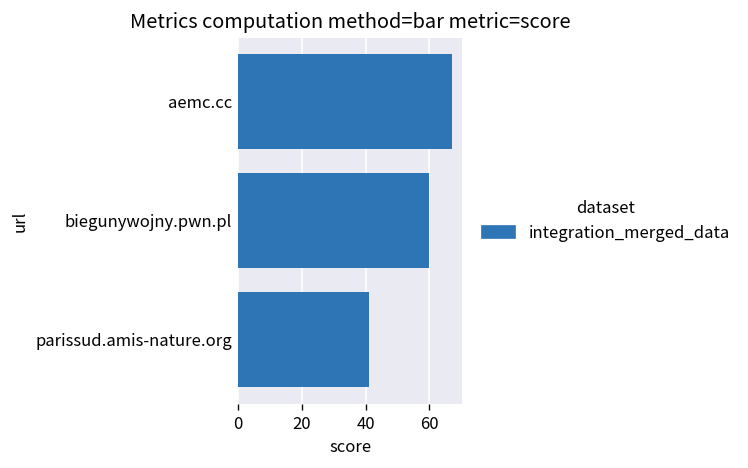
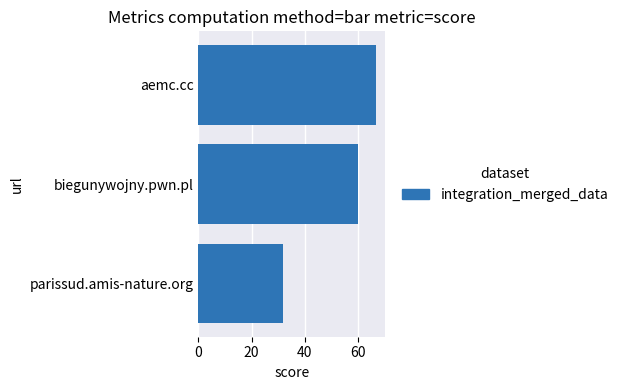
parissud.amis-nature.org: 41 -> 32
